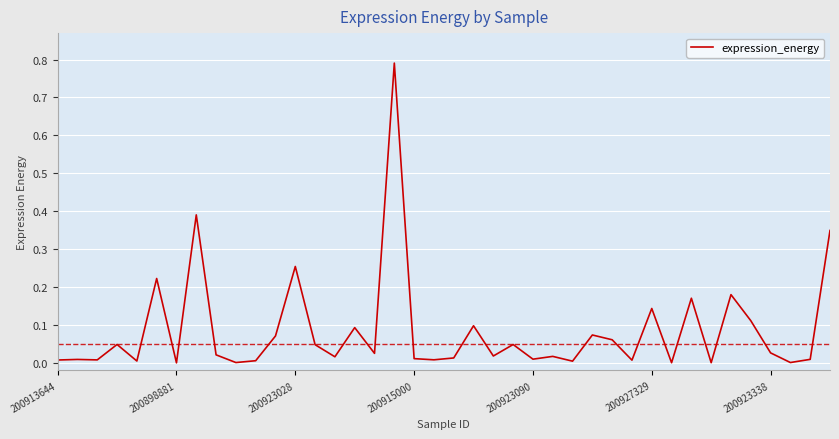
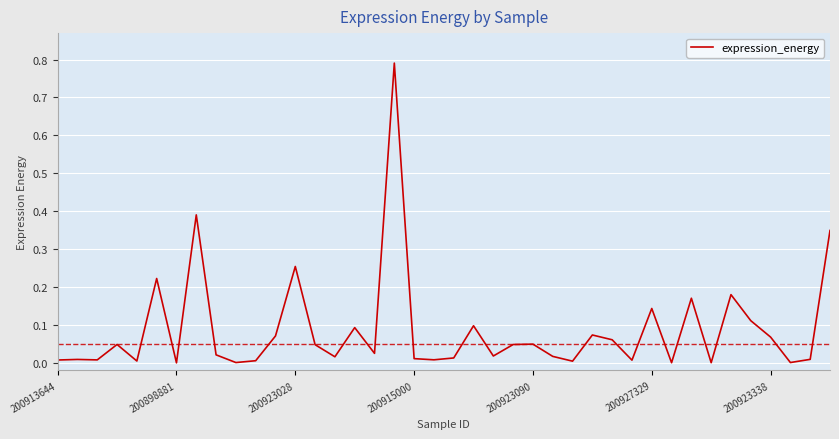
200923090: 0.01 -> 0.05
200923338: 0.03 -> 0.07
